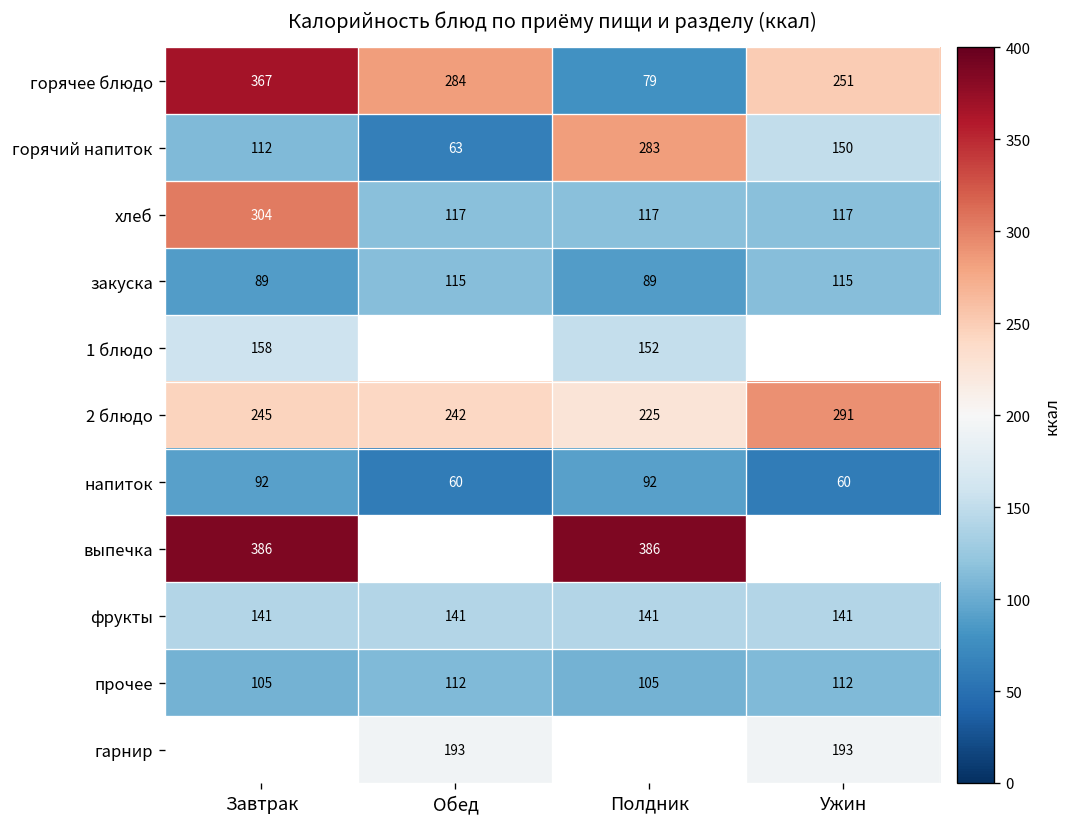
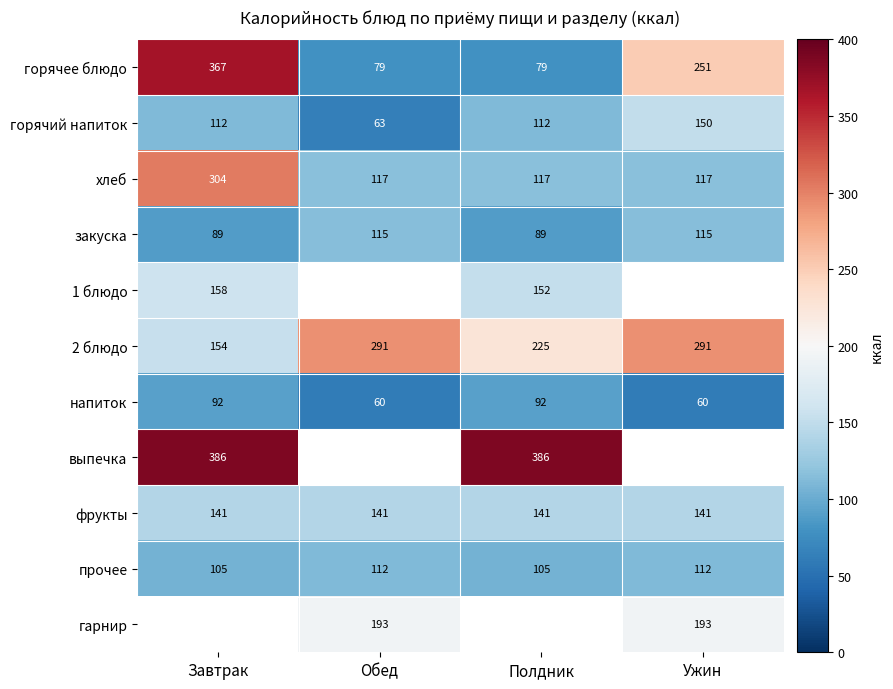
горячее блюдо, Обед: 284 -> 79
горячий напиток, Полдник: 283 -> 112
2 блюдо, Завтрак: 245 -> 154
2 блюдо, Обед: 242 -> 291
